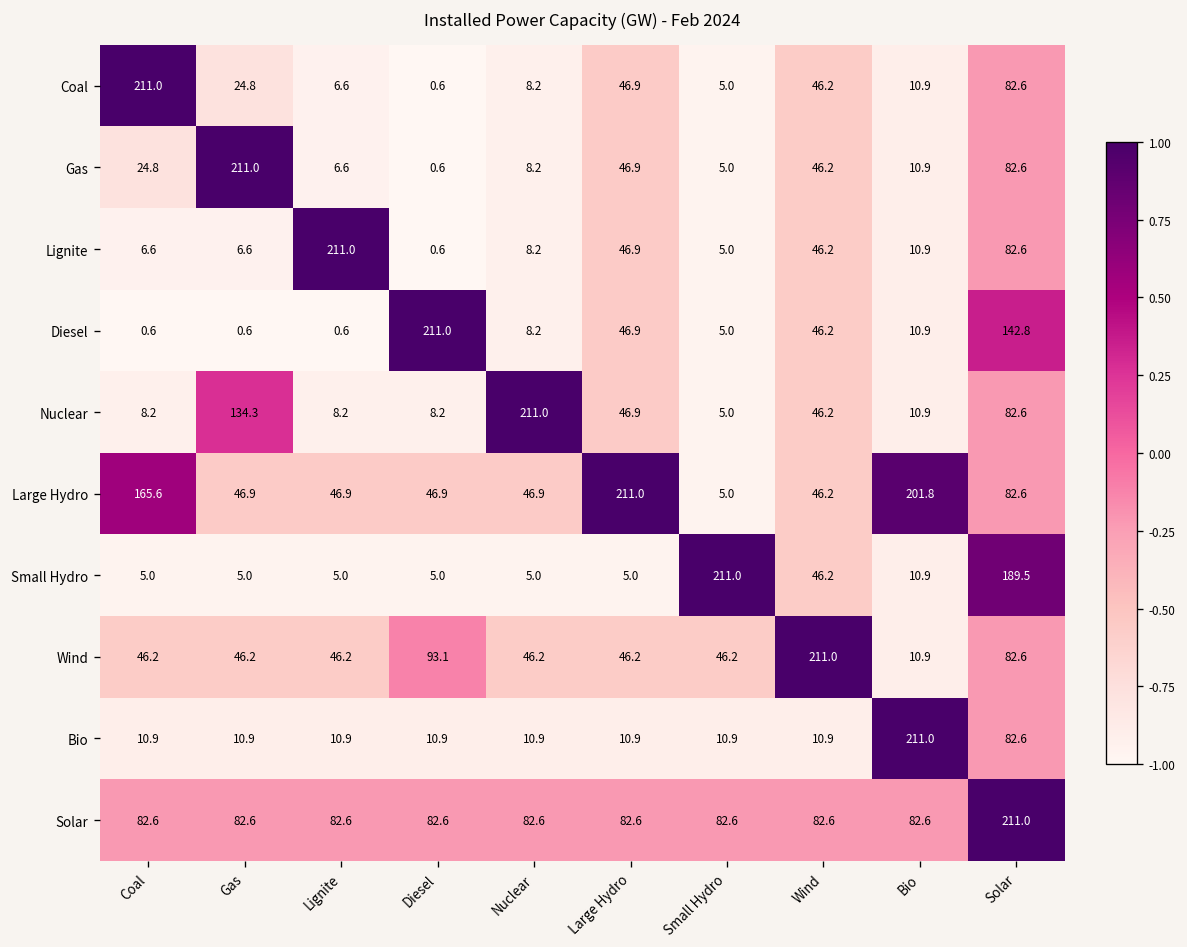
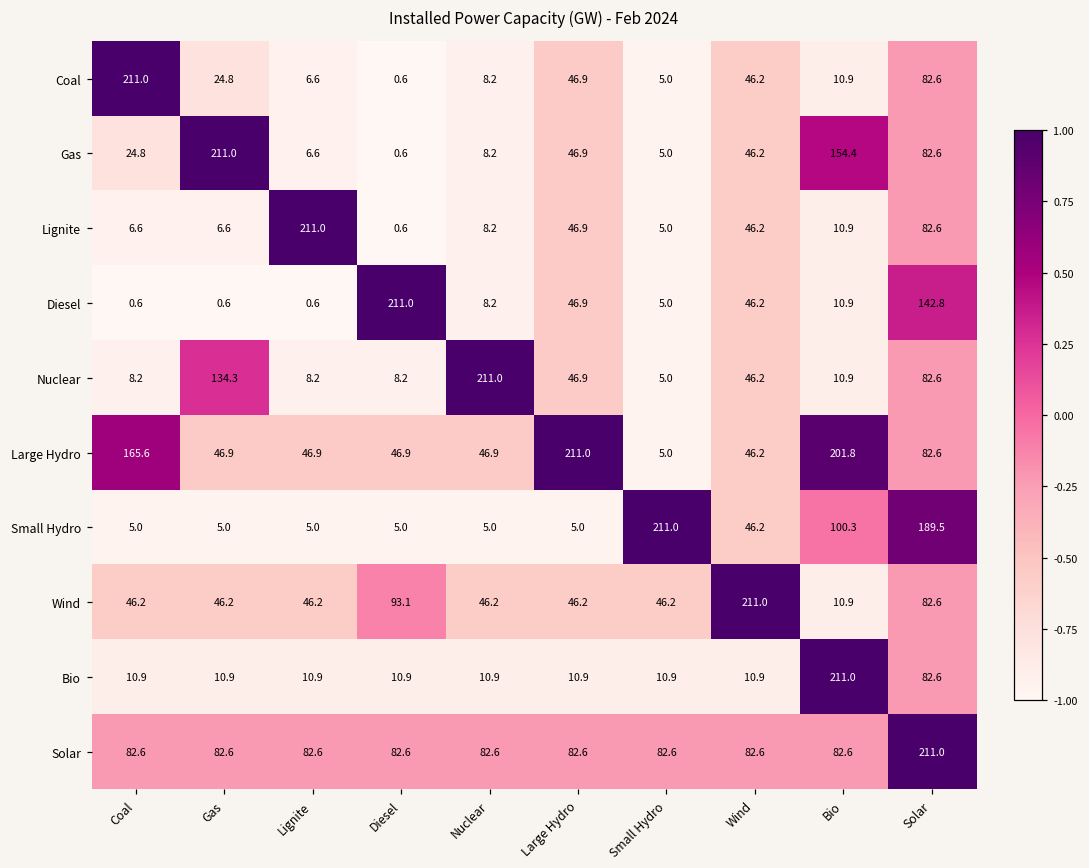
Gas, Bio: 10.9 -> 154.4
Small Hydro, Bio: 10.9 -> 100.3
